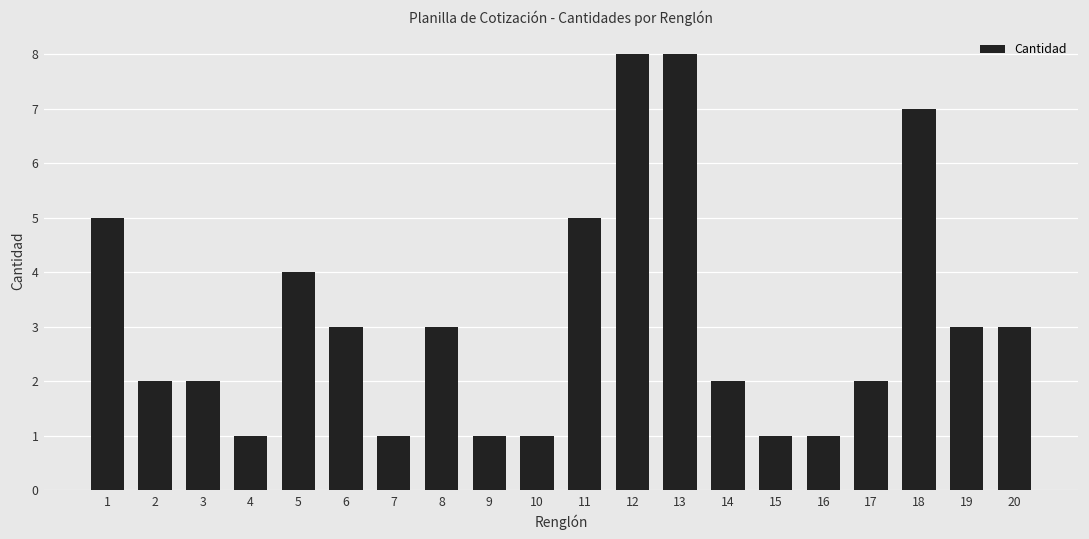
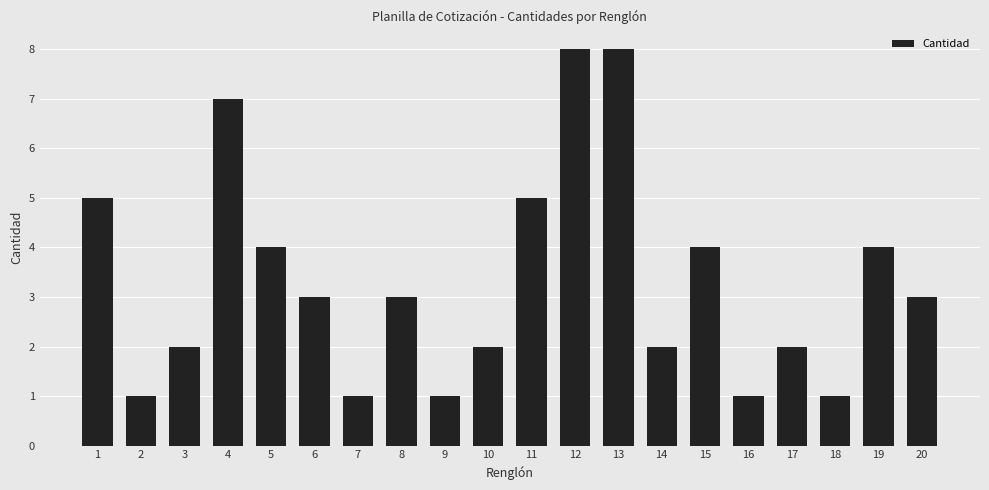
2: 2 -> 1
4: 1 -> 7
10: 1 -> 2
15: 1 -> 4
18: 7 -> 1
19: 3 -> 4
